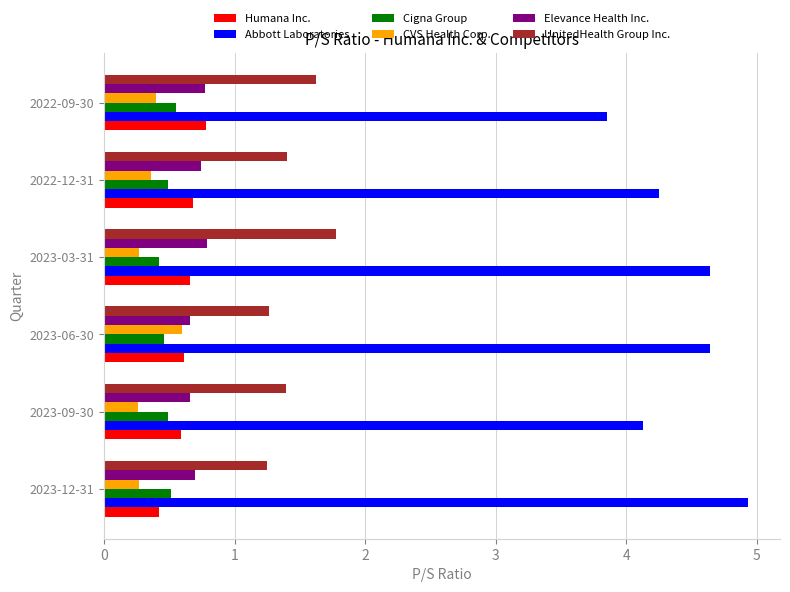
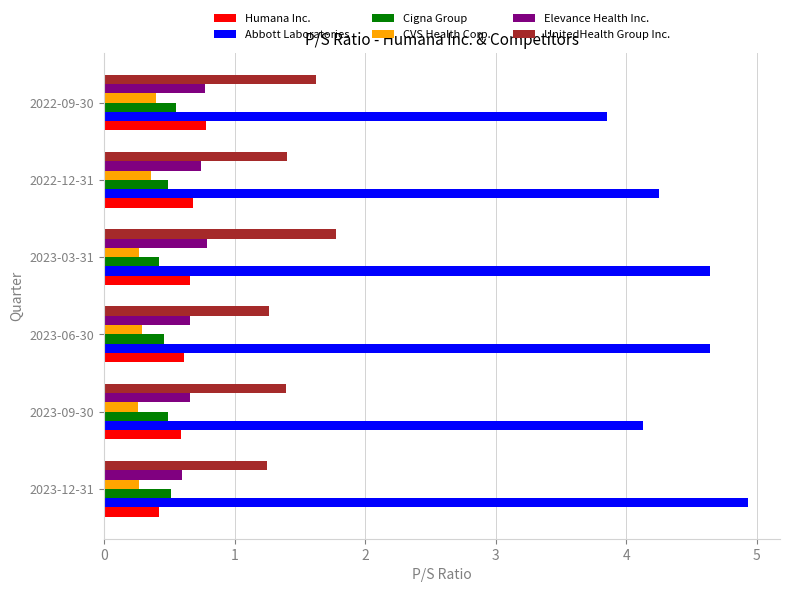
CVS Health Corp., 2023-06-30: 0.60 -> 0.29
Elevance Health Inc., 2023-12-31: 0.7 -> 0.6
